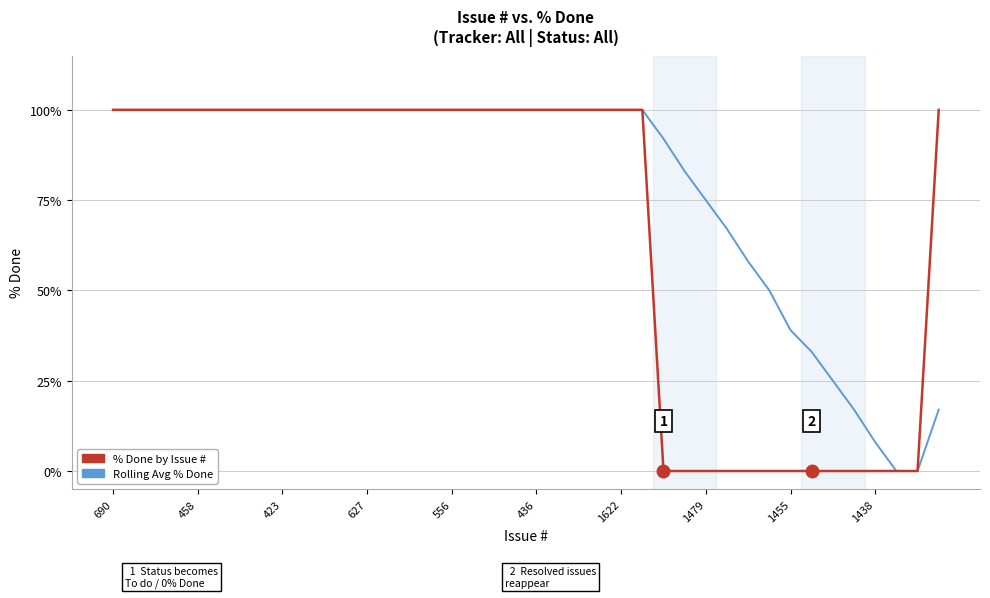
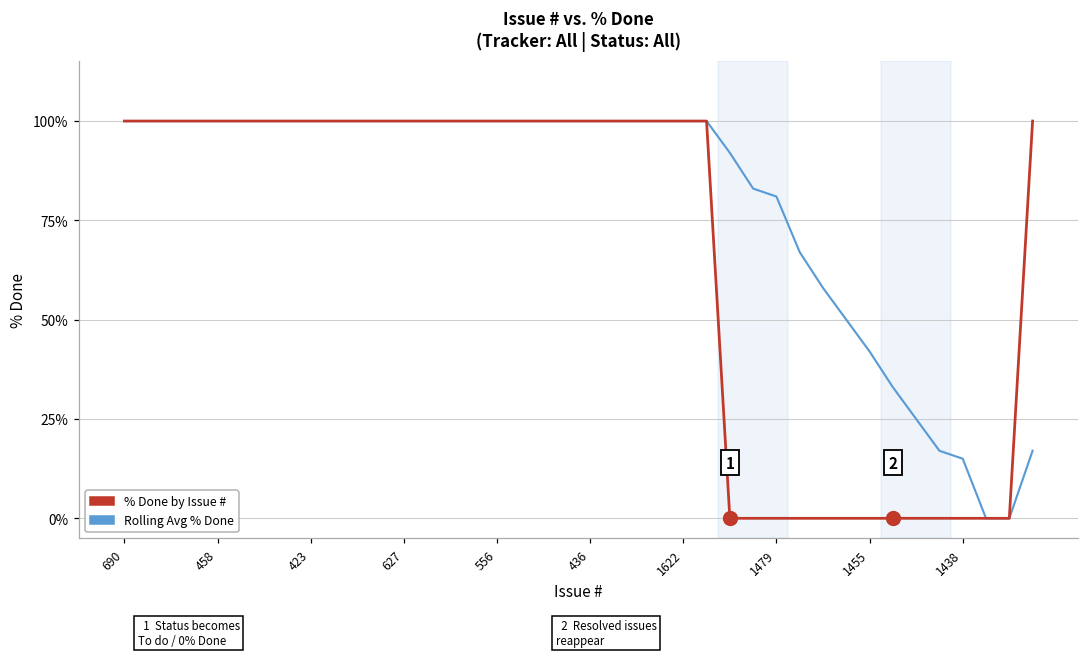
Rolling Avg % Done, 1479: 75% -> 81%
Rolling Avg % Done, 1455: 39% -> 42%
Rolling Avg % Done, 1438: 8% -> 15%
